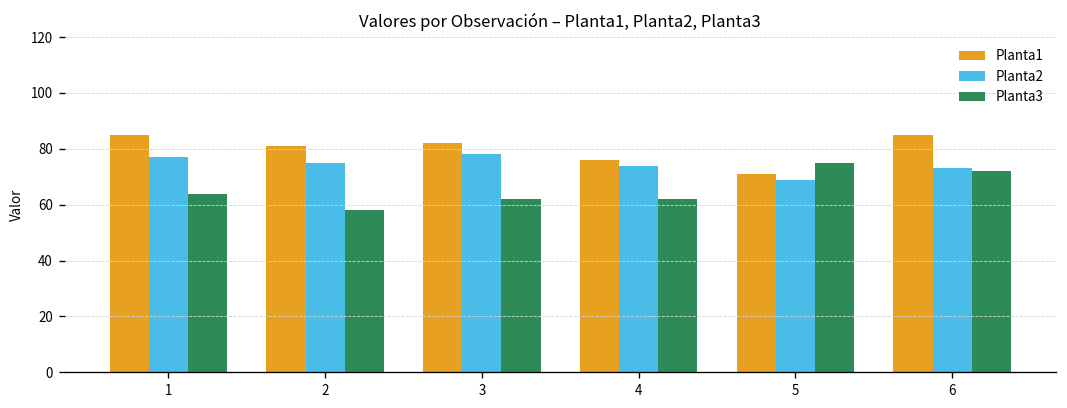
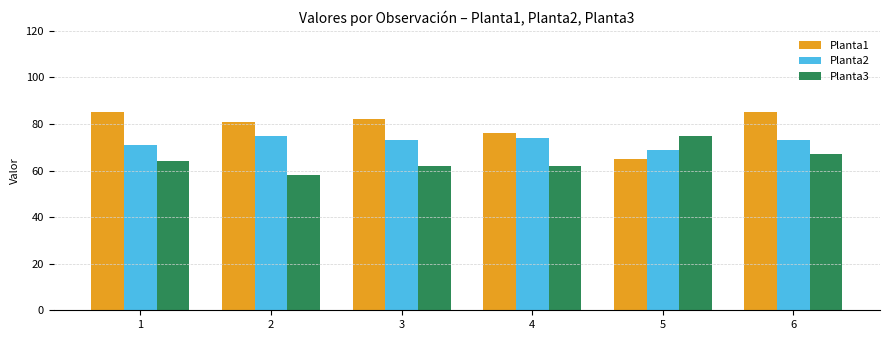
Planta2, 1: 77 -> 71
Planta2, 3: 78 -> 73
Planta1, 5: 71 -> 65
Planta3, 6: 72 -> 67
